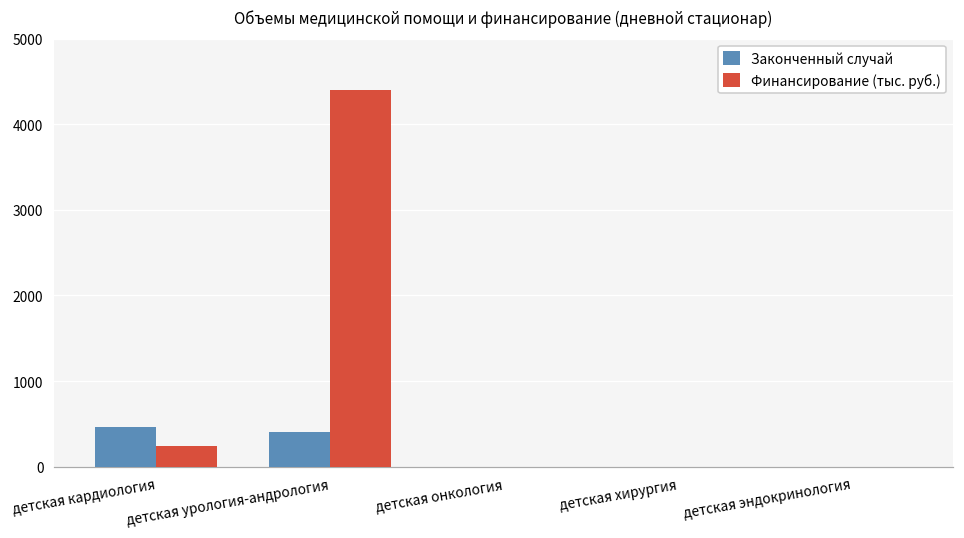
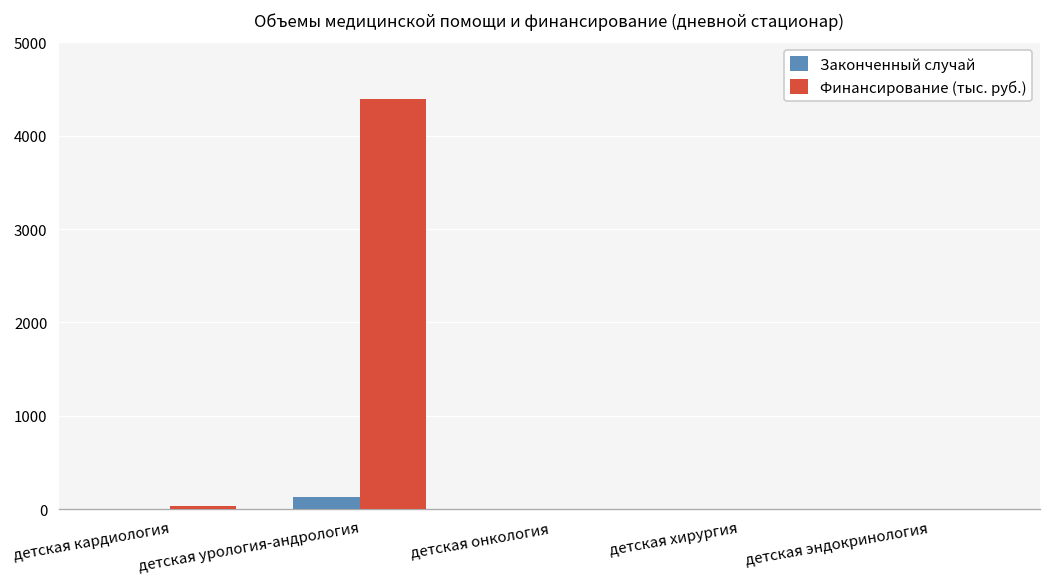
Законченный случай, детская кардиология: 500 -> 0
Финансирование (тыс. руб.), детская кардиология: 200 -> 0
Законченный случай, детская урология-андрология: 400 -> 100
